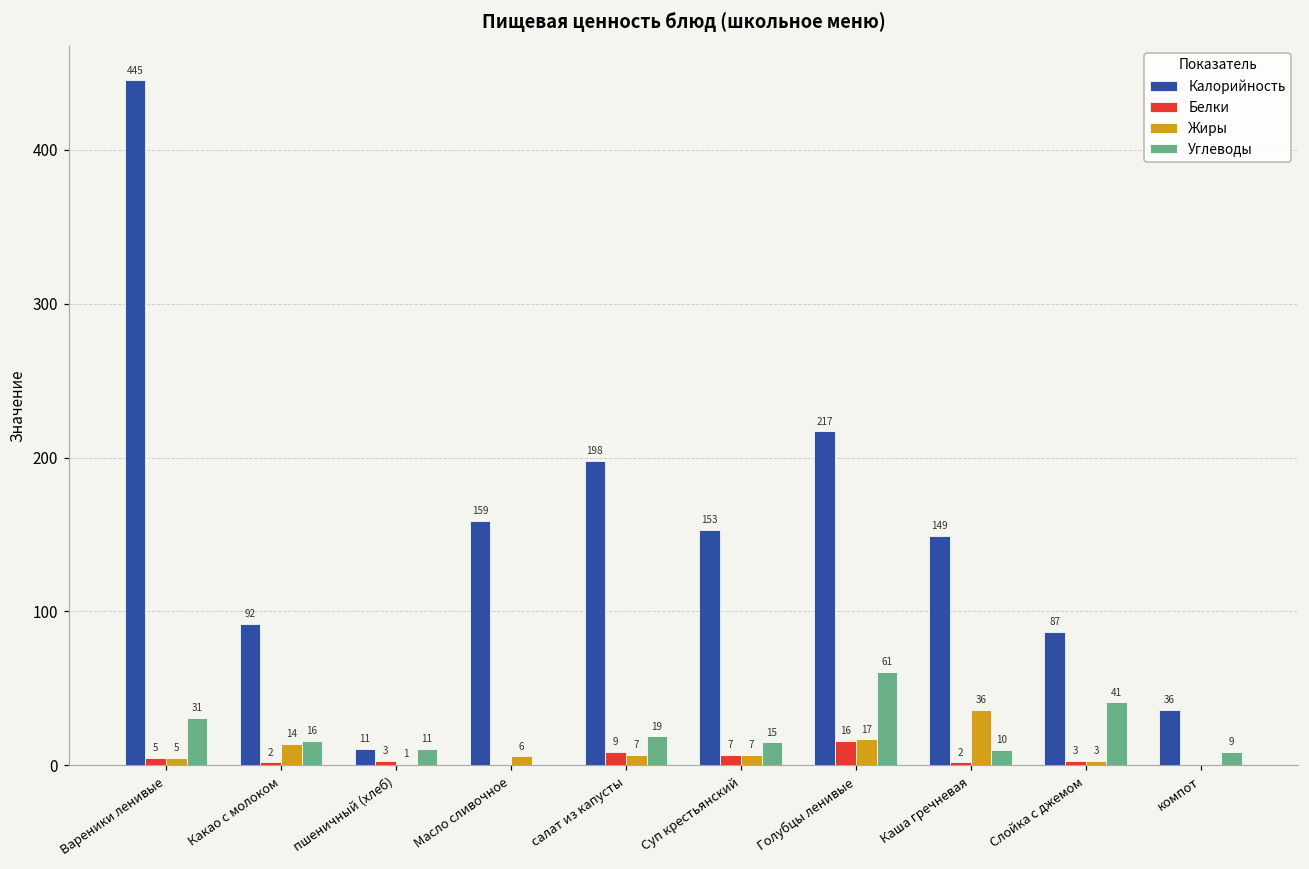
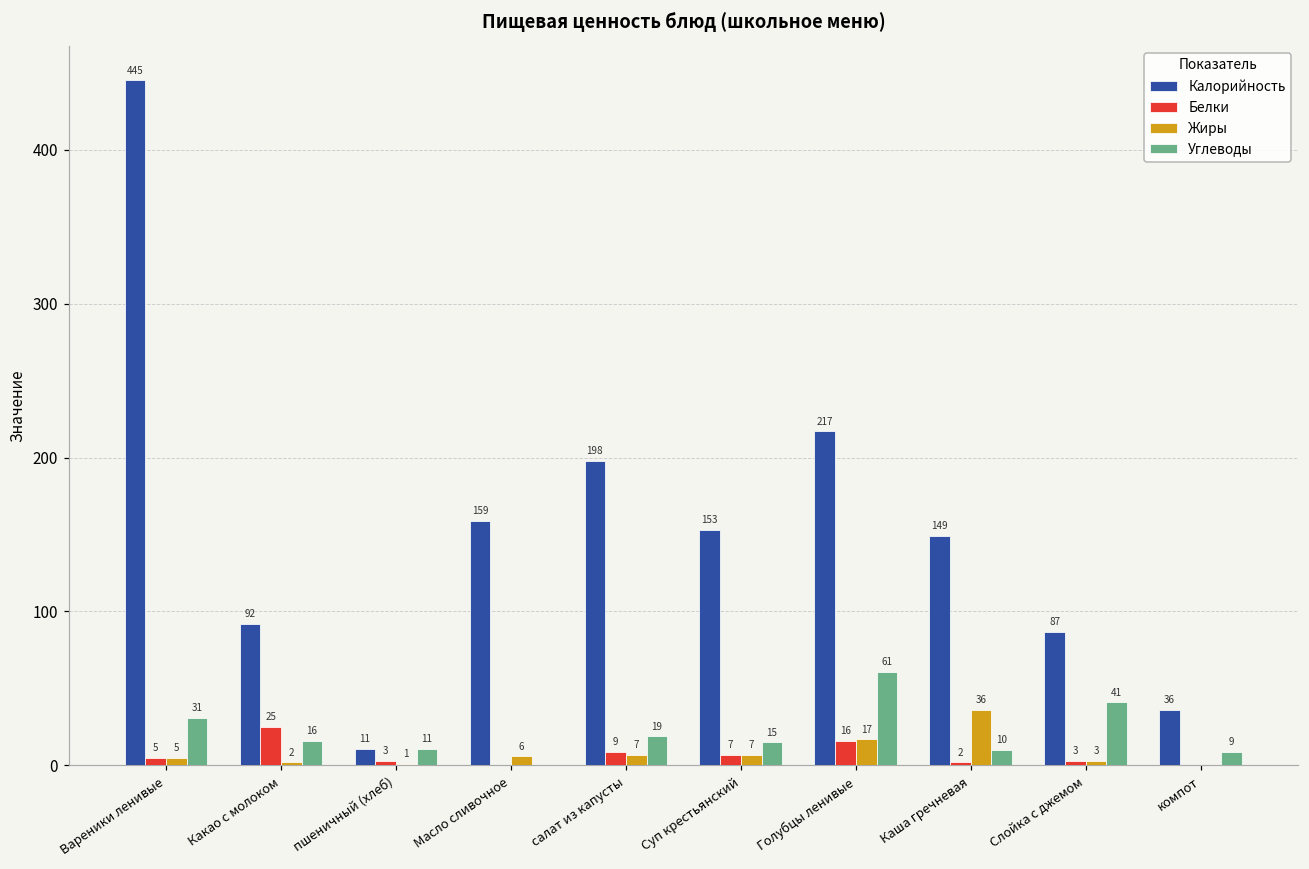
Белки, Какао с молоком: 2 -> 25
Жиры, Какао с молоком: 14 -> 2
